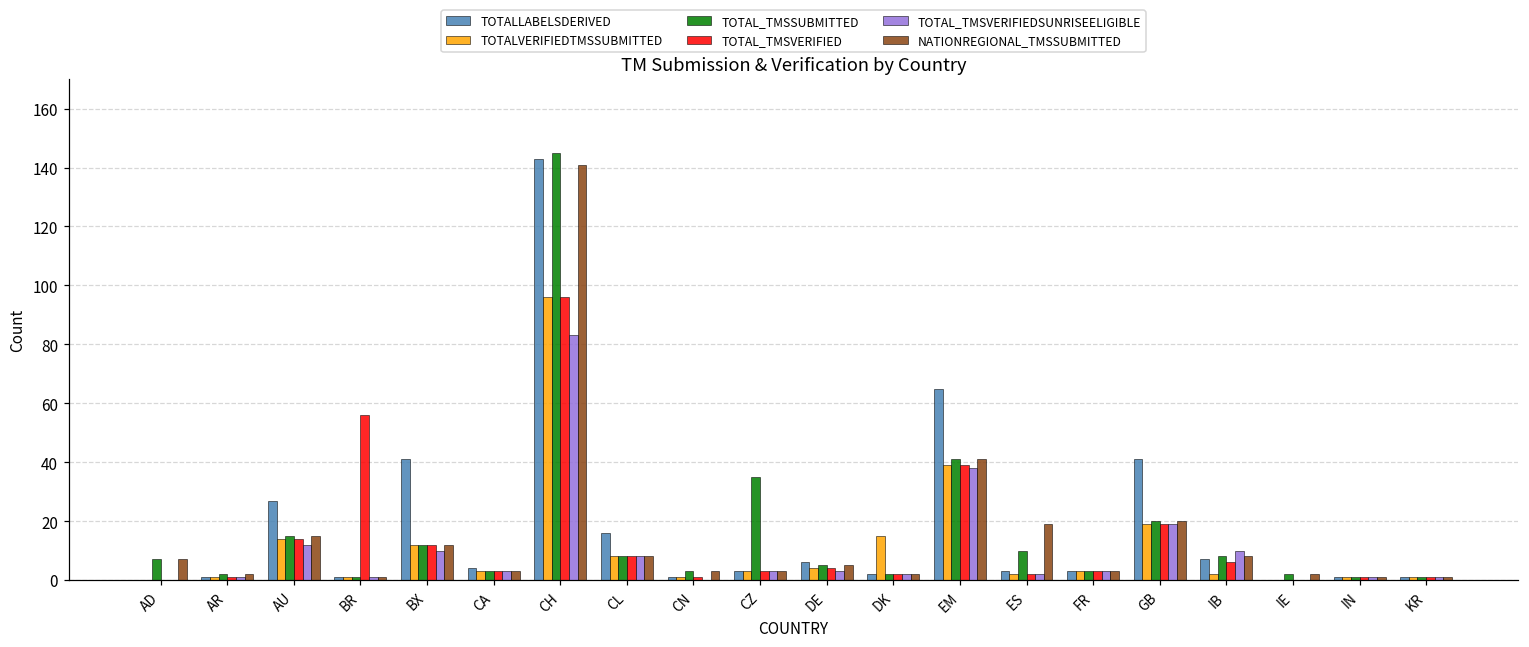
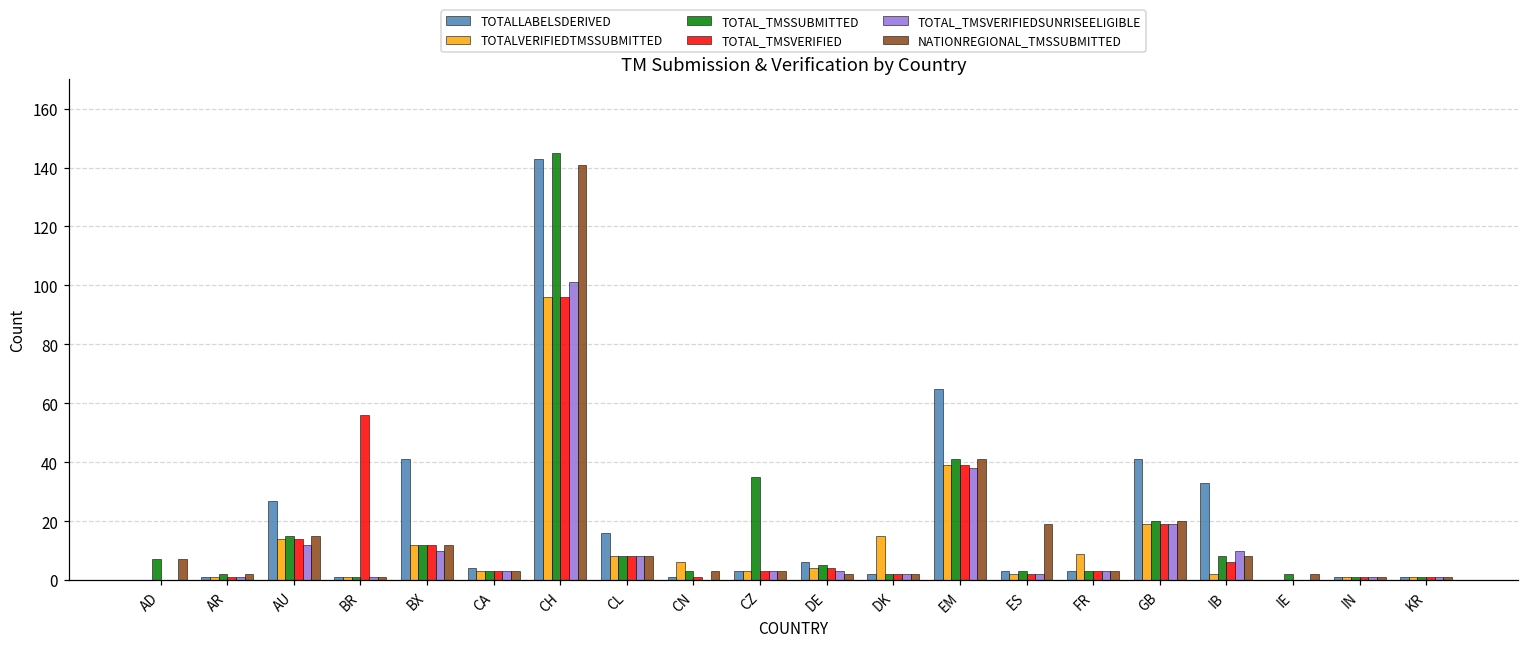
TOTAL_TMSVERIFIEDSUNRISEELIGIBLE, CH: 83 -> 101
TOTALVERIFIEDTMSSUBMITTED, CN: 1 -> 6
NATIONREGIONAL_TMSSUBMITTED, DE: 5 -> 2
TOTAL_TMSSUBMITTED, ES: 10 -> 3
TOTALVERIFIEDTMSSUBMITTED, FR: 3 -> 9
TOTALLABELSDERIVED, IB: 7 -> 33
